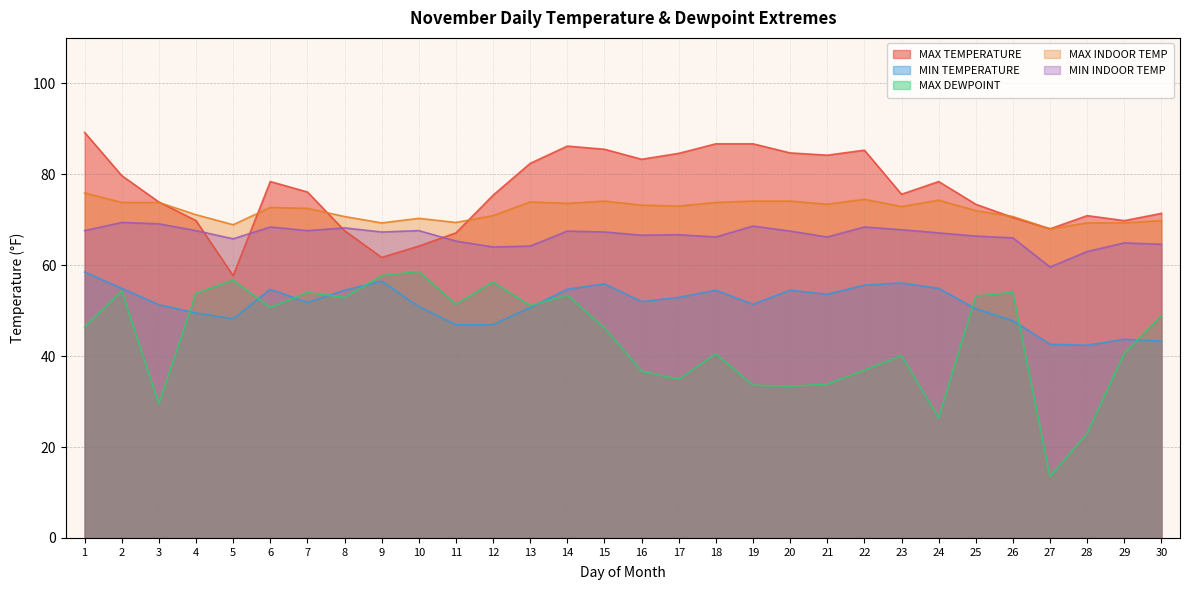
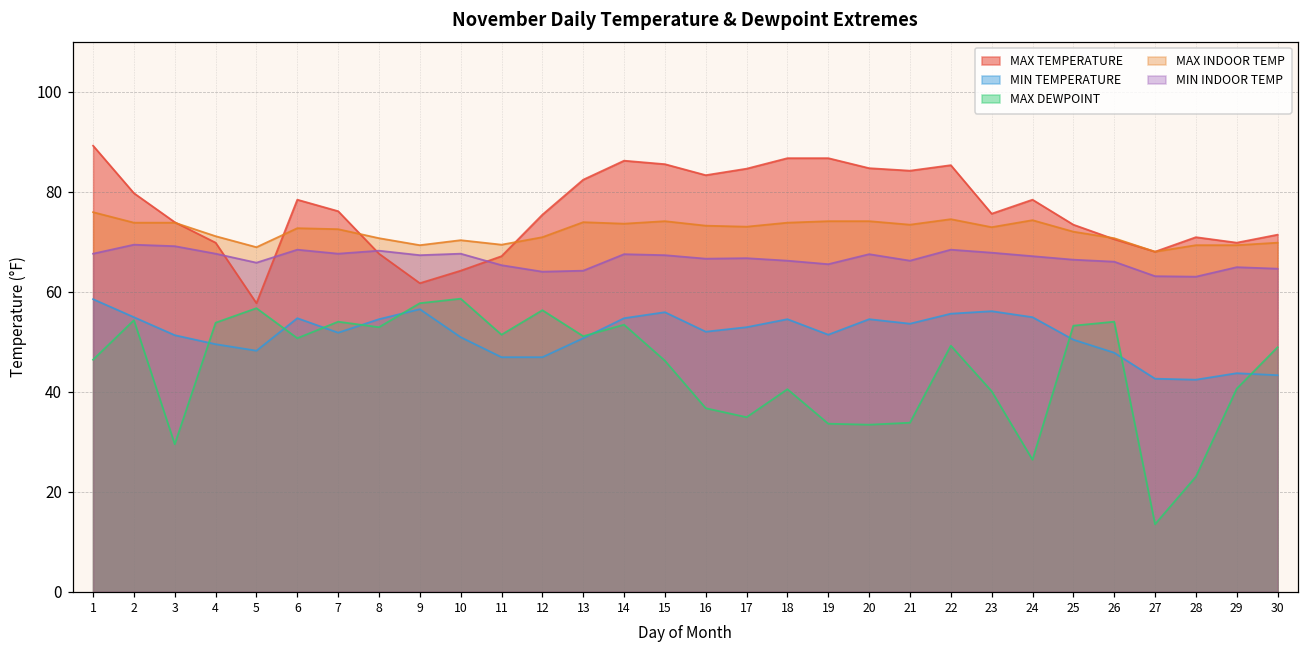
MIN INDOOR TEMP, 19: 69 -> 66
MAX DEWPOINT, 22: 37 -> 49
MIN INDOOR TEMP, 27: 60 -> 63
